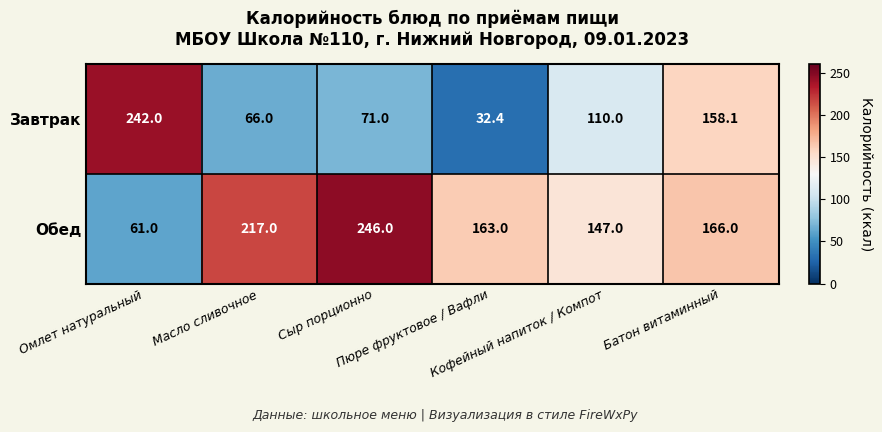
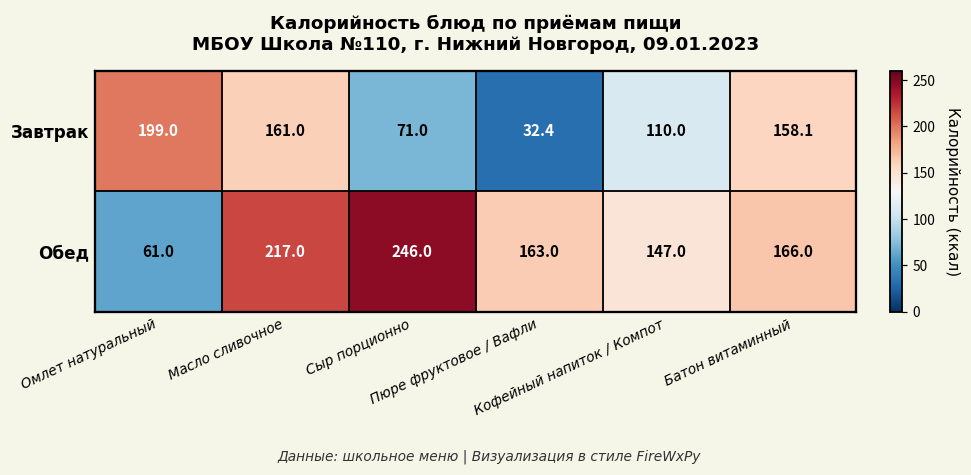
Завтрак, Омлет натуральный: 242.0 -> 199.0
Завтрак, Масло сливочное: 66.0 -> 161.0
